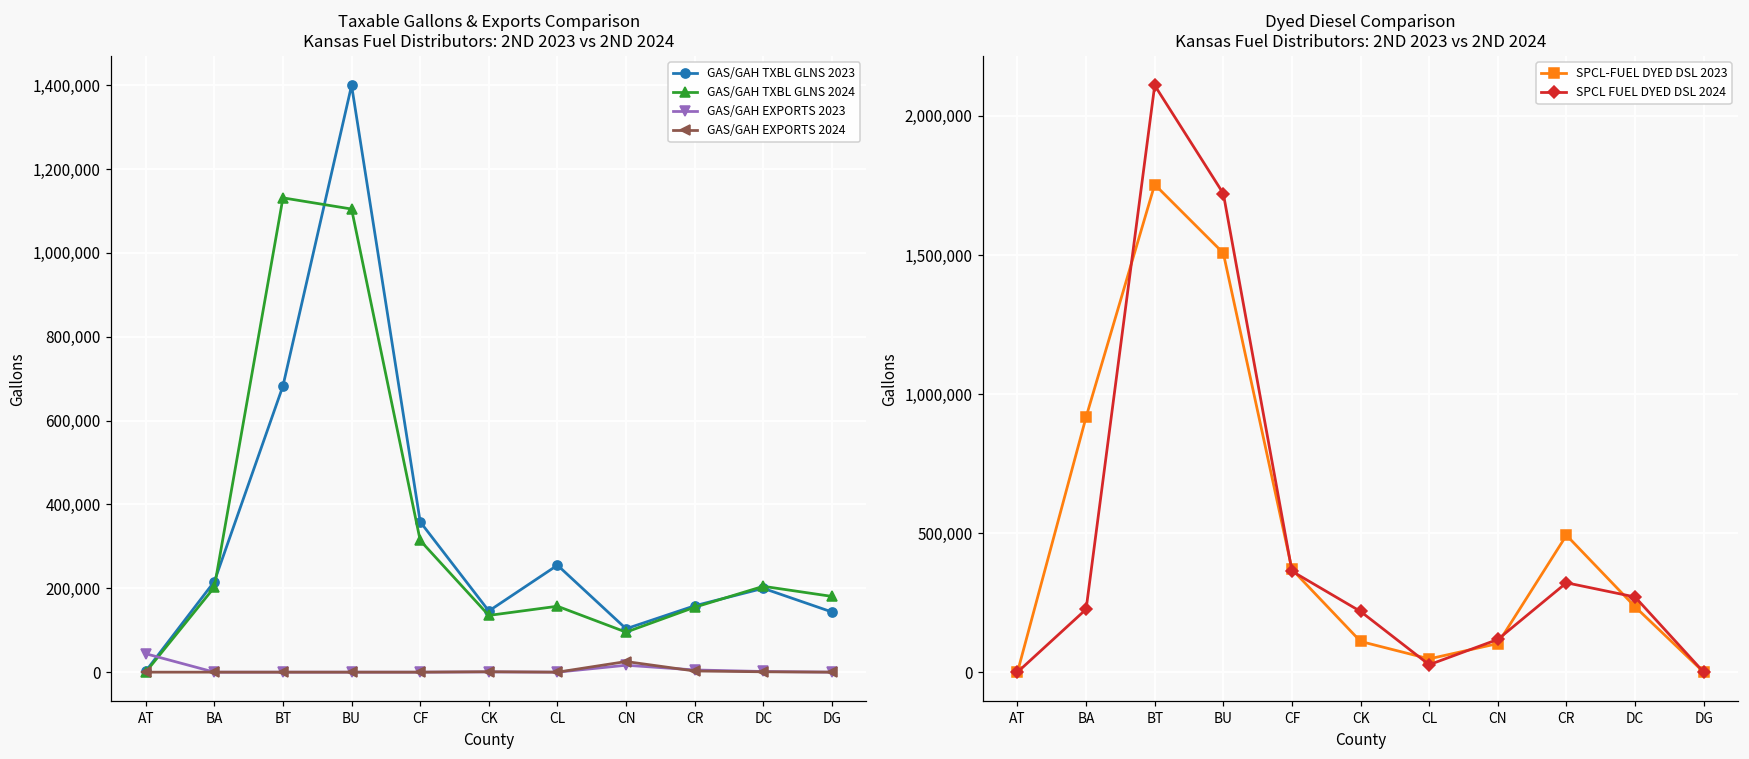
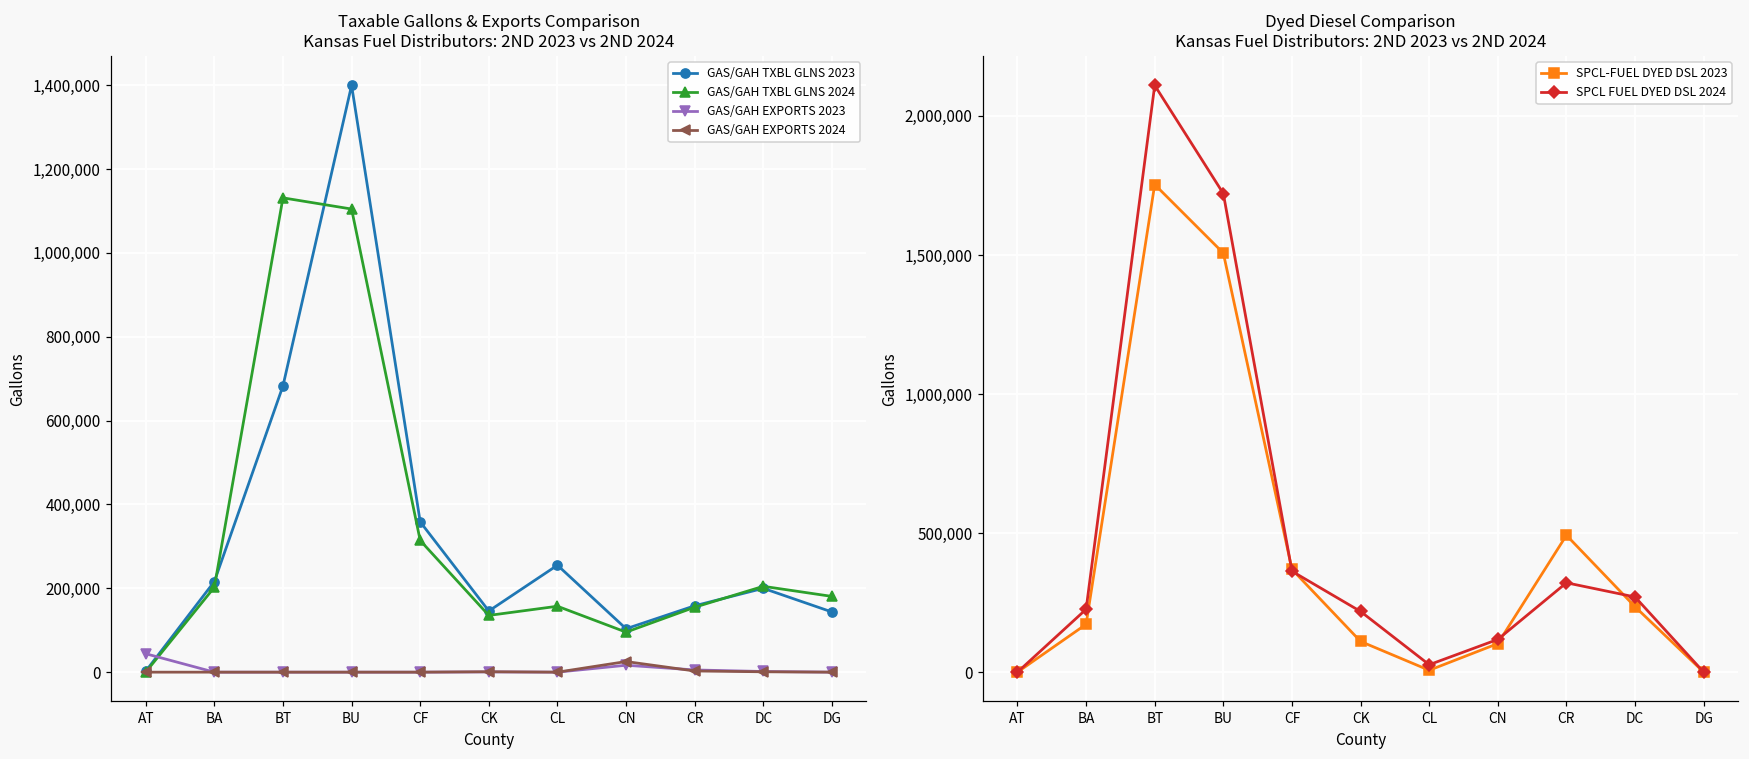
Dyed Diesel Comparison Kansas Fuel Distributors: 2ND 2023 vs 2ND 2024, SPCL-FUEL DYED DSL 2023, BA: 920,000 -> 170,000
Dyed Diesel Comparison Kansas Fuel Distributors: 2ND 2023 vs 2ND 2024, SPCL-FUEL DYED DSL 2023, CL: 50,000 -> 10,000
